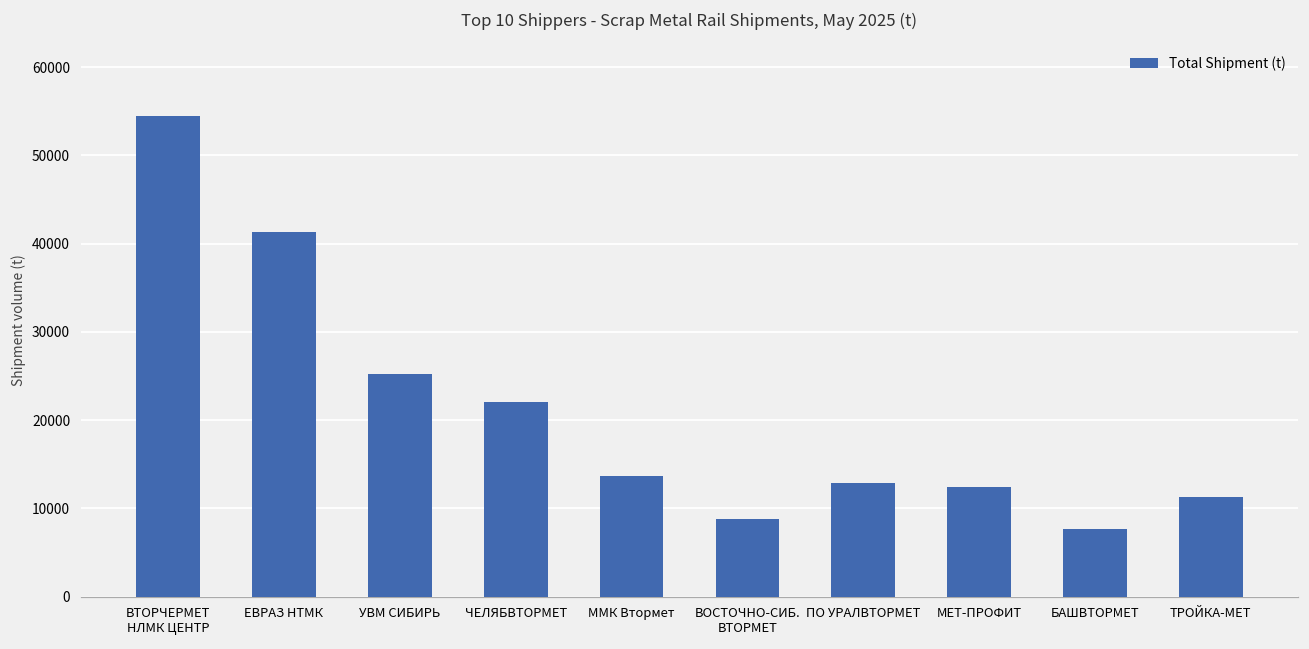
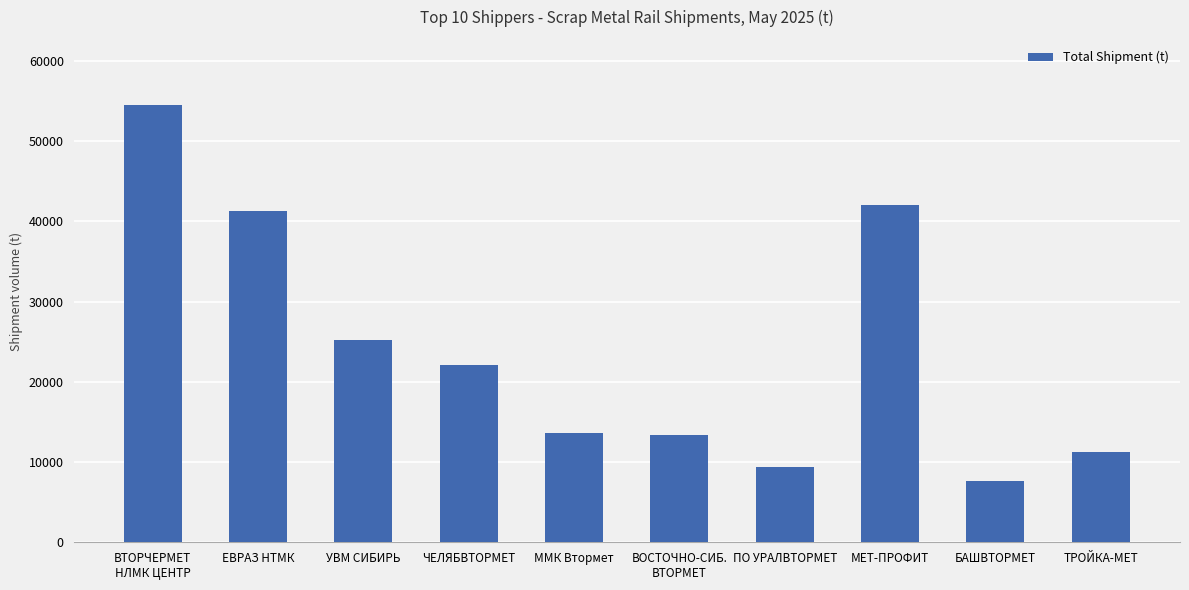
ВОСТОЧНО-СИБ. ВТОРМЕТ: 9000 -> 13000
ПО УРАЛВТОРМЕТ: 13000 -> 9000
МЕТ-ПРОФИТ: 12000 -> 42000
